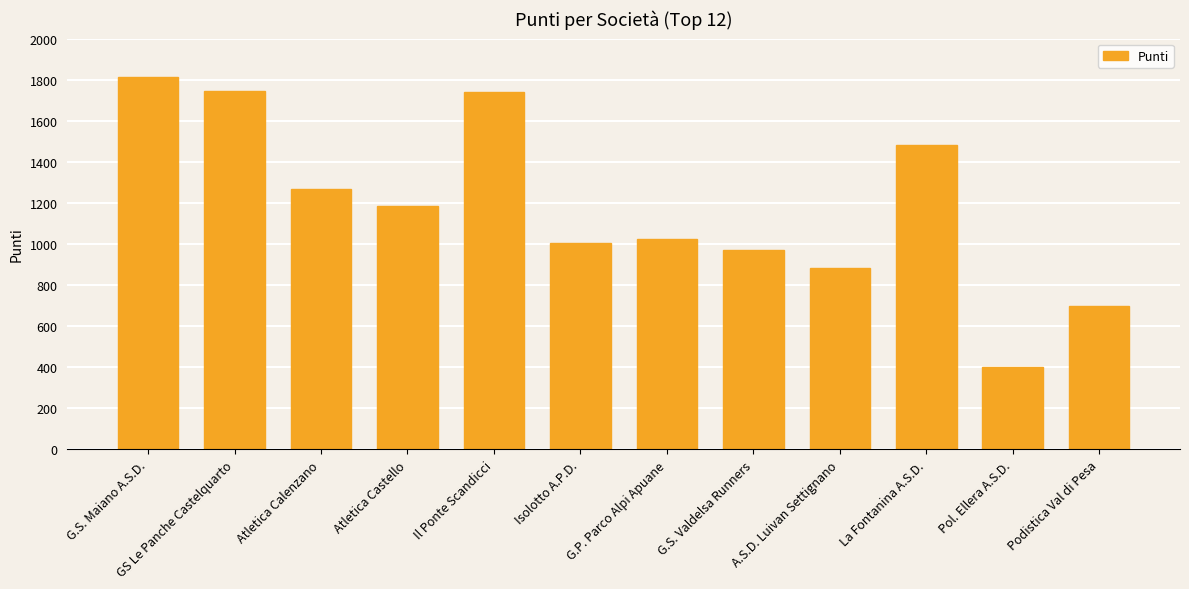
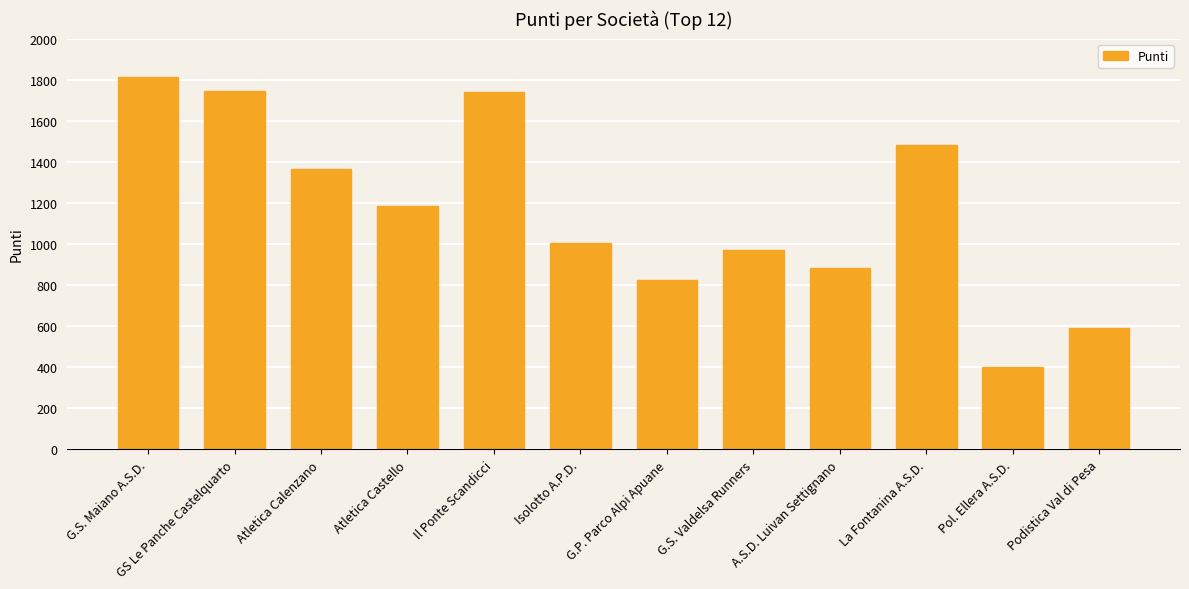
Atletica Calenzano: 1270 -> 1370
G.P. Parco Alpi Apuane: 1020 -> 820
Podistica Val di Pesa: 700 -> 590
